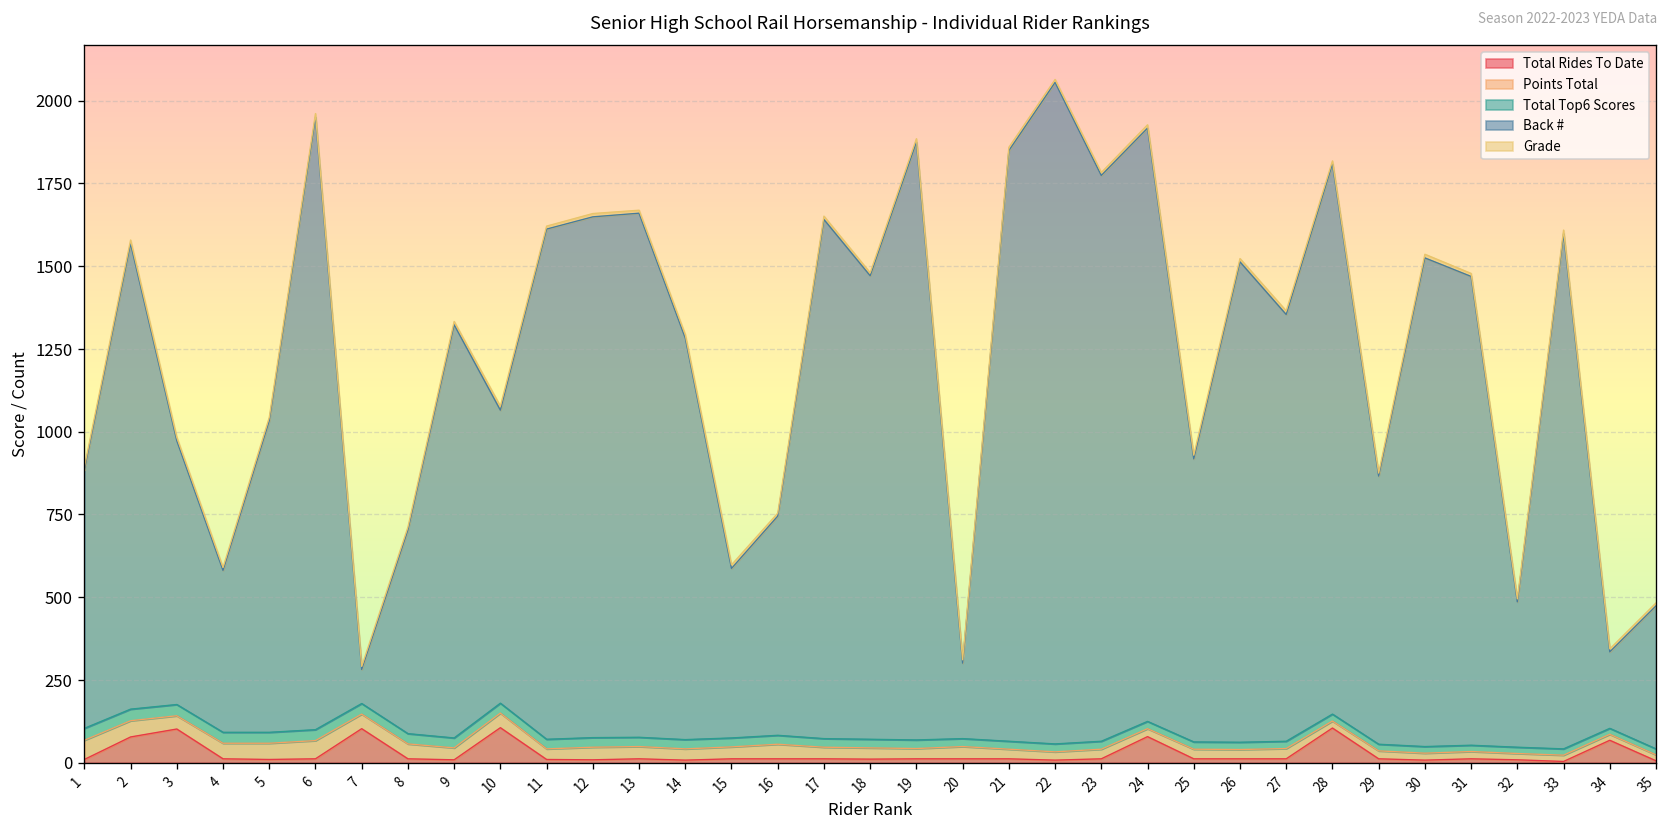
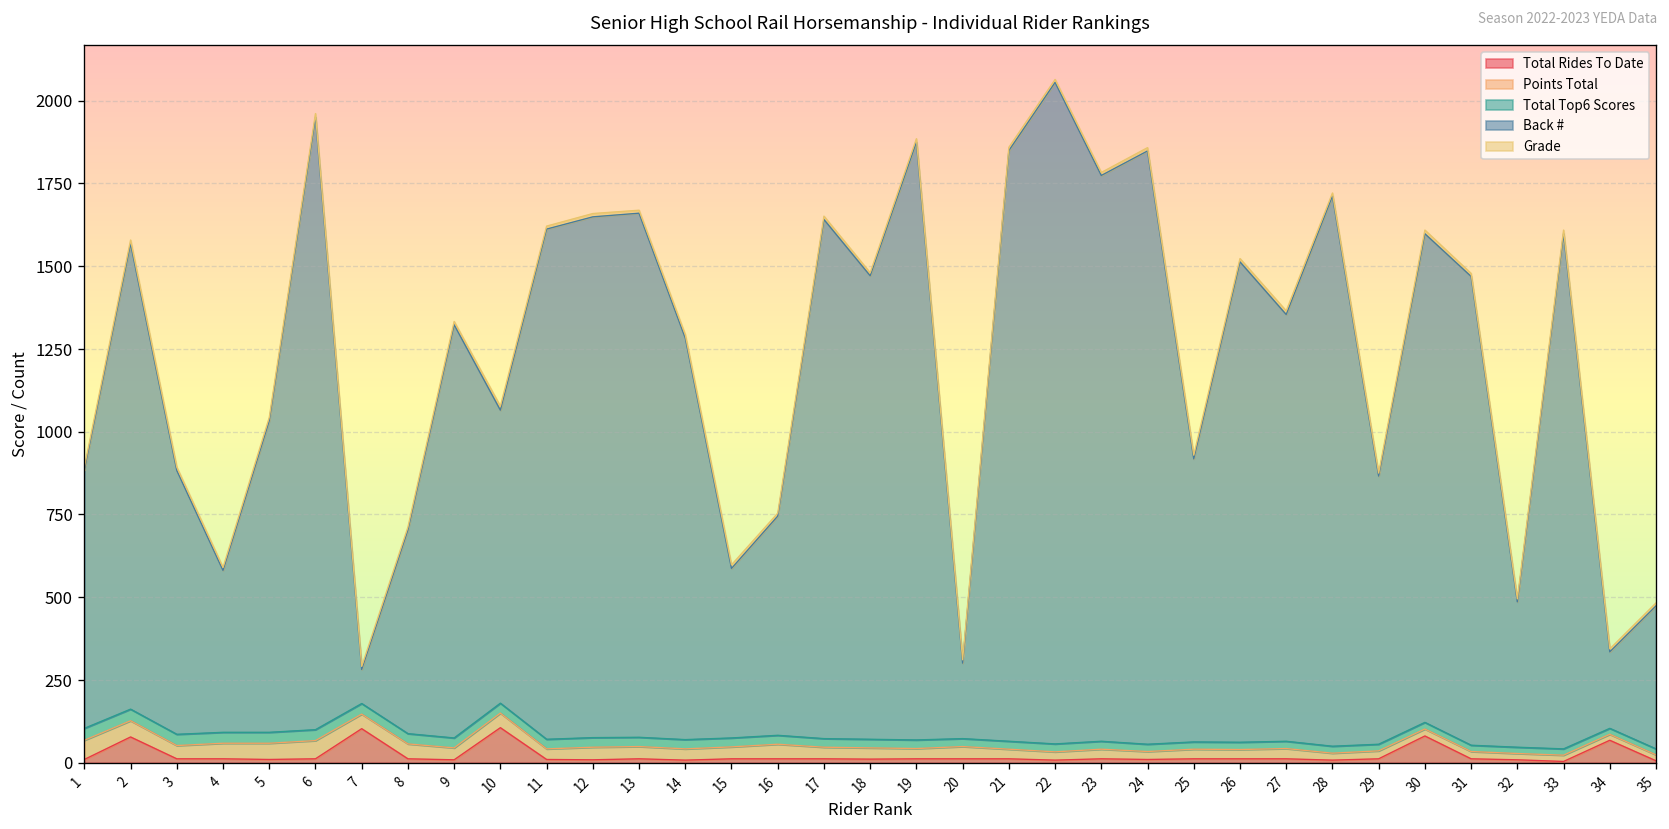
Total Rides To Date, 3: 100 -> 10
Total Rides To Date, 24: 80 -> 10
Total Rides To Date, 28: 110 -> 10
Total Rides To Date, 30: 10 -> 80
